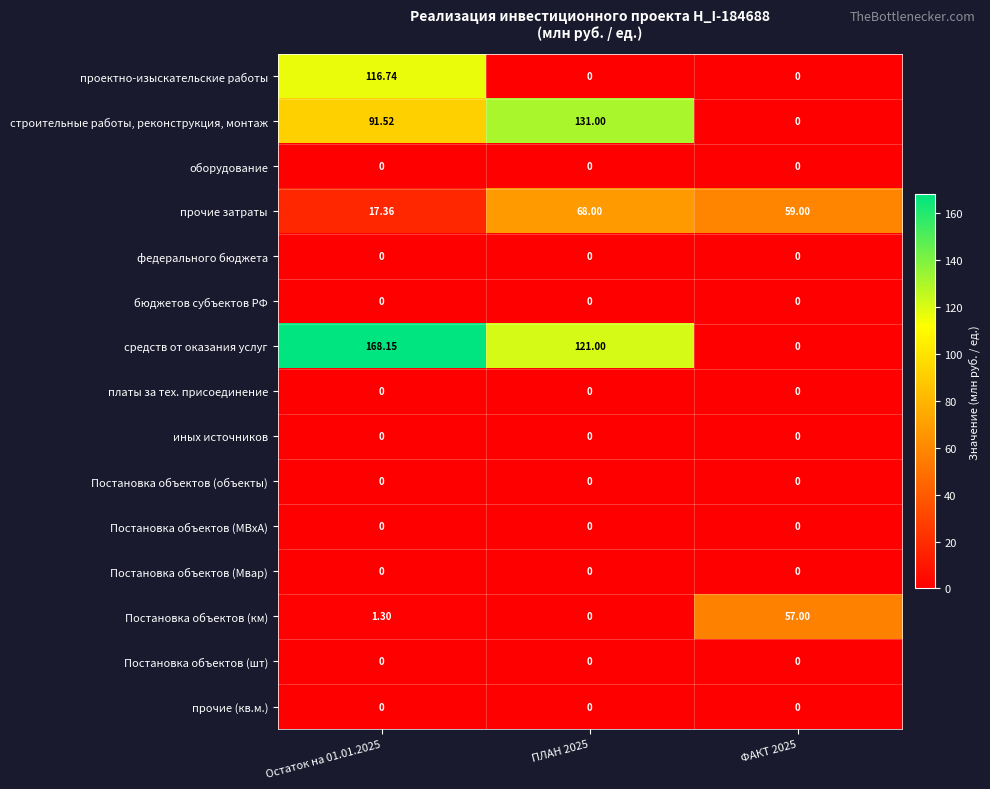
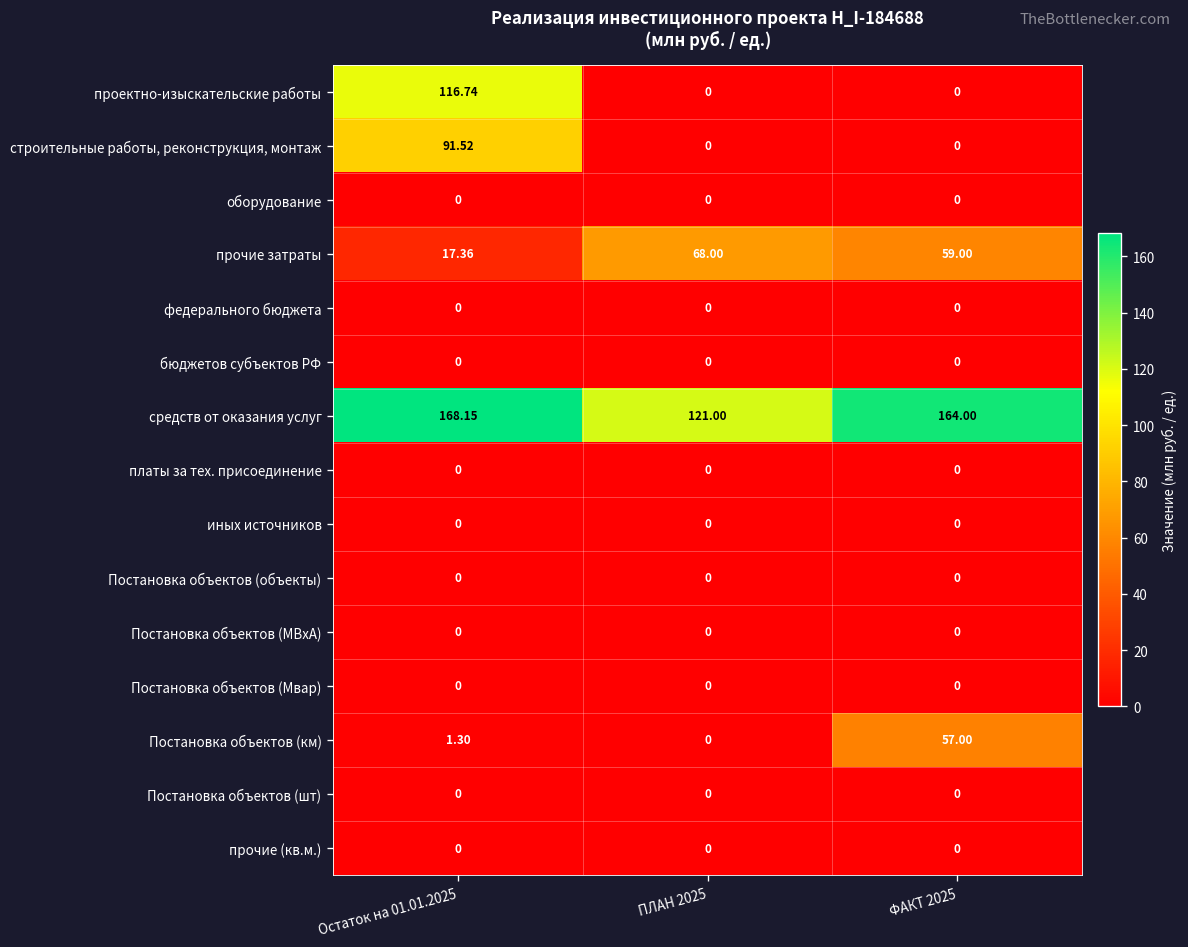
строительные работы, реконструкция, монтаж, ПЛАН 2025: 131.00 -> 0
средств от оказания услуг, ФАКТ 2025: 0 -> 164.00
